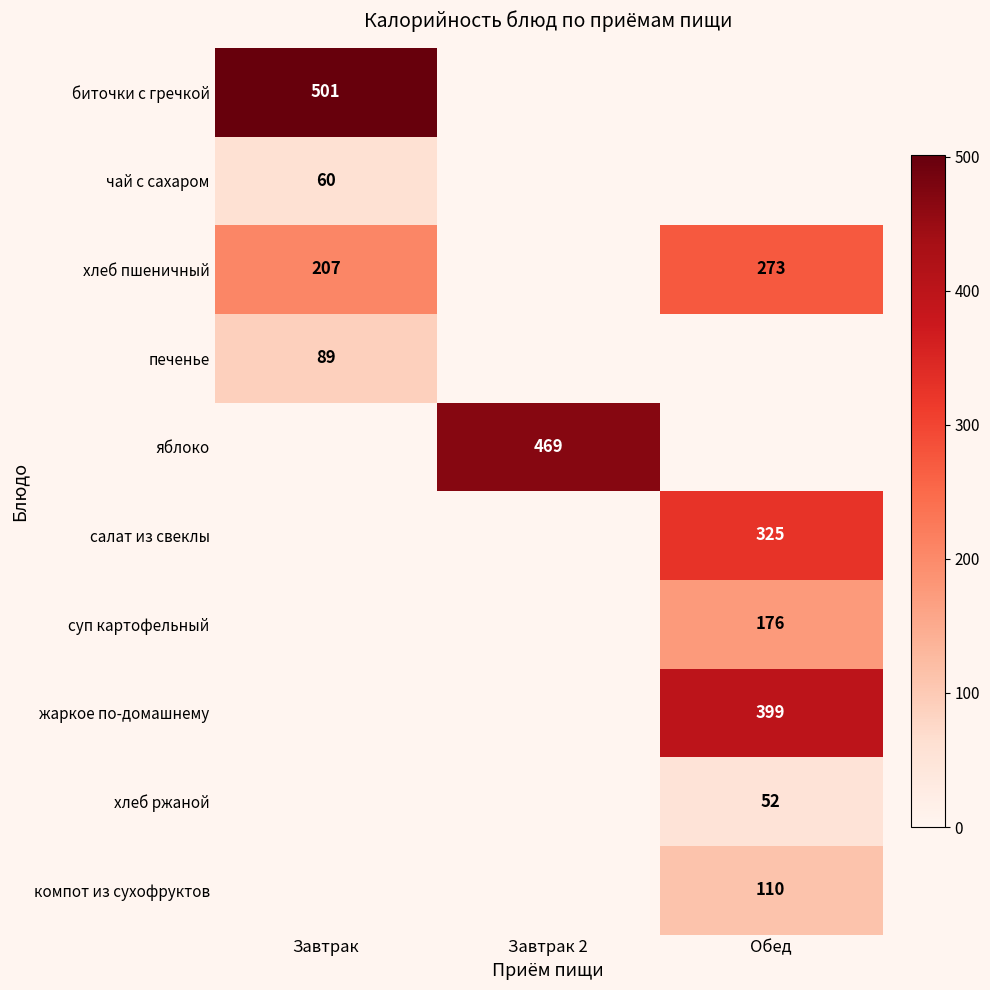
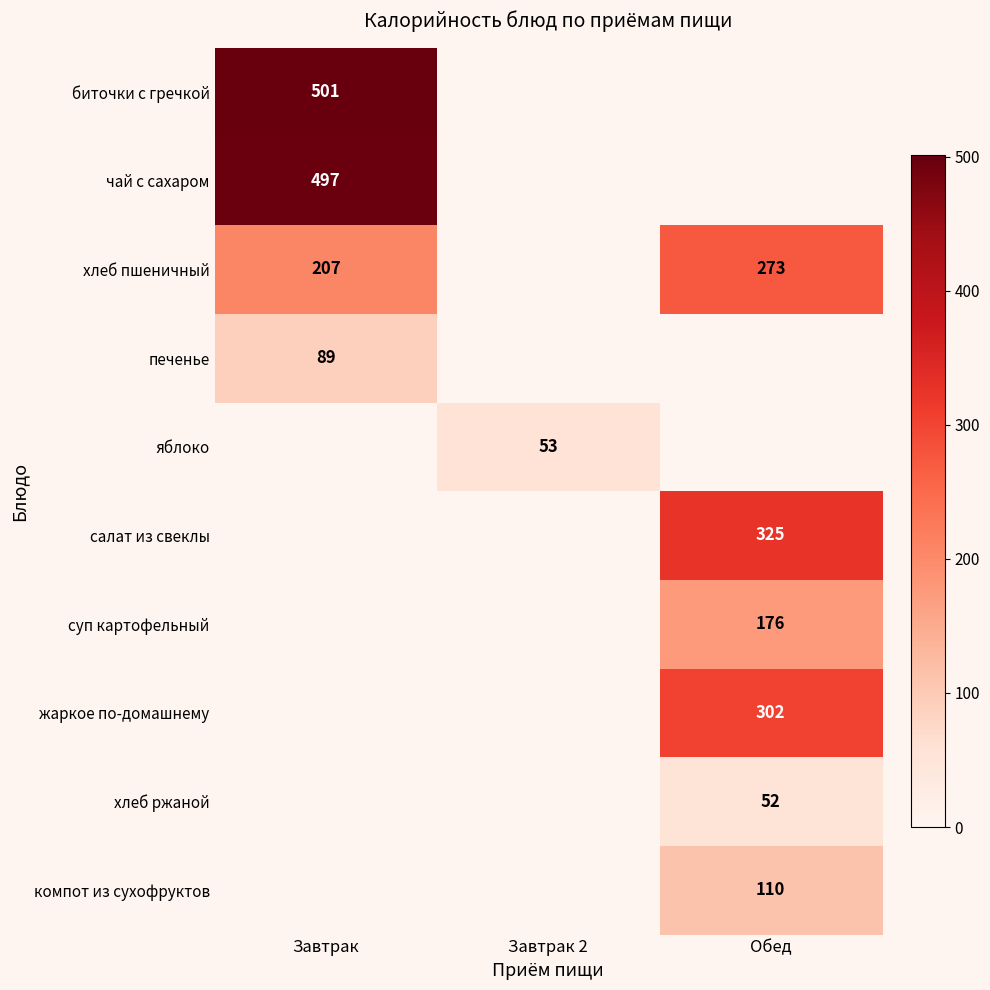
чай с сахаром, Завтрак: 60 -> 497
яблоко, Завтрак 2: 469 -> 53
жаркое по-домашнему, Обед: 399 -> 302
